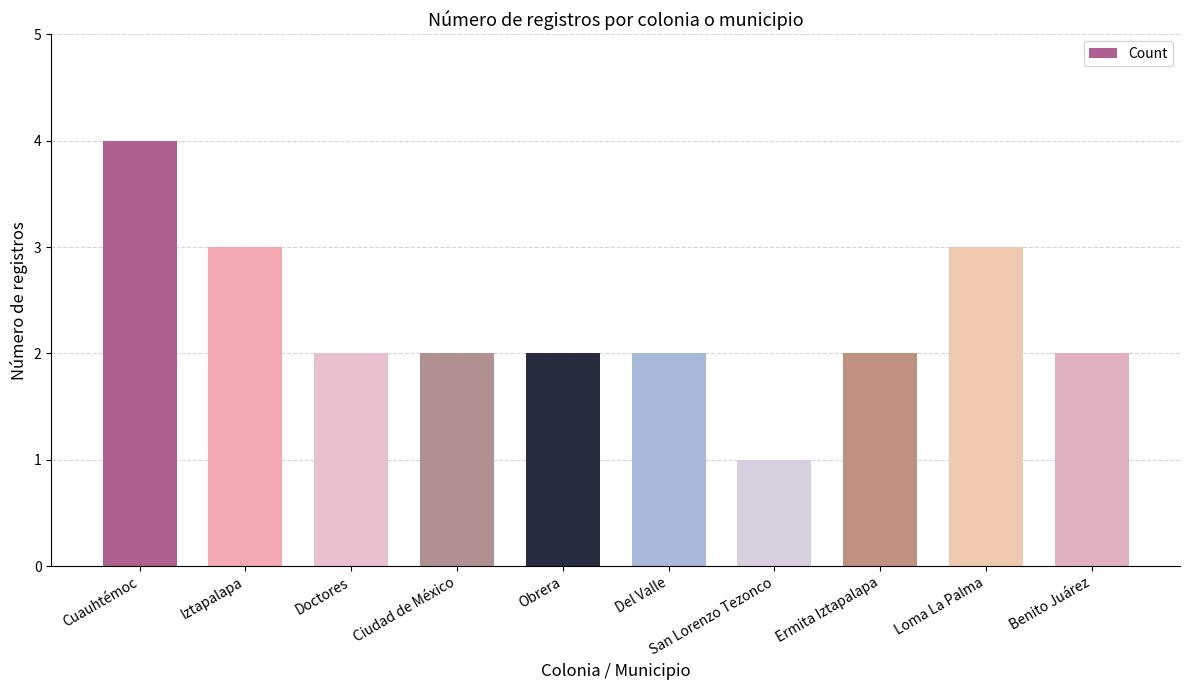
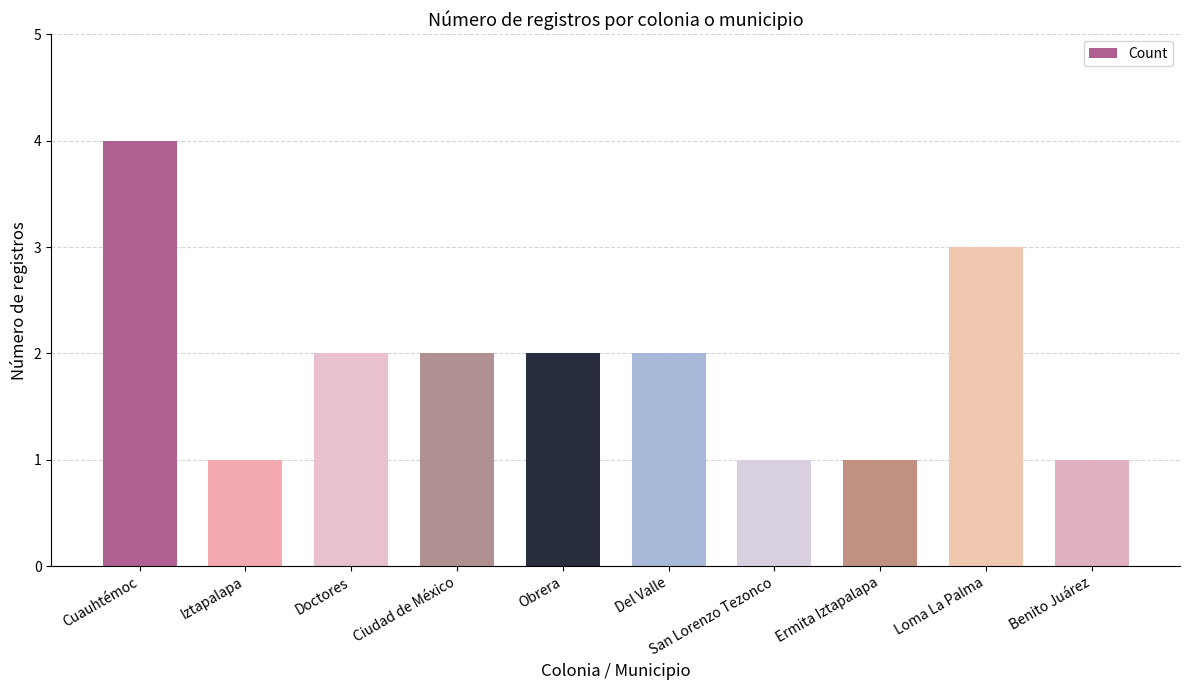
Iztapalapa: 3 -> 1
Ermita Iztapalapa: 2 -> 1
Benito Juárez: 2 -> 1
